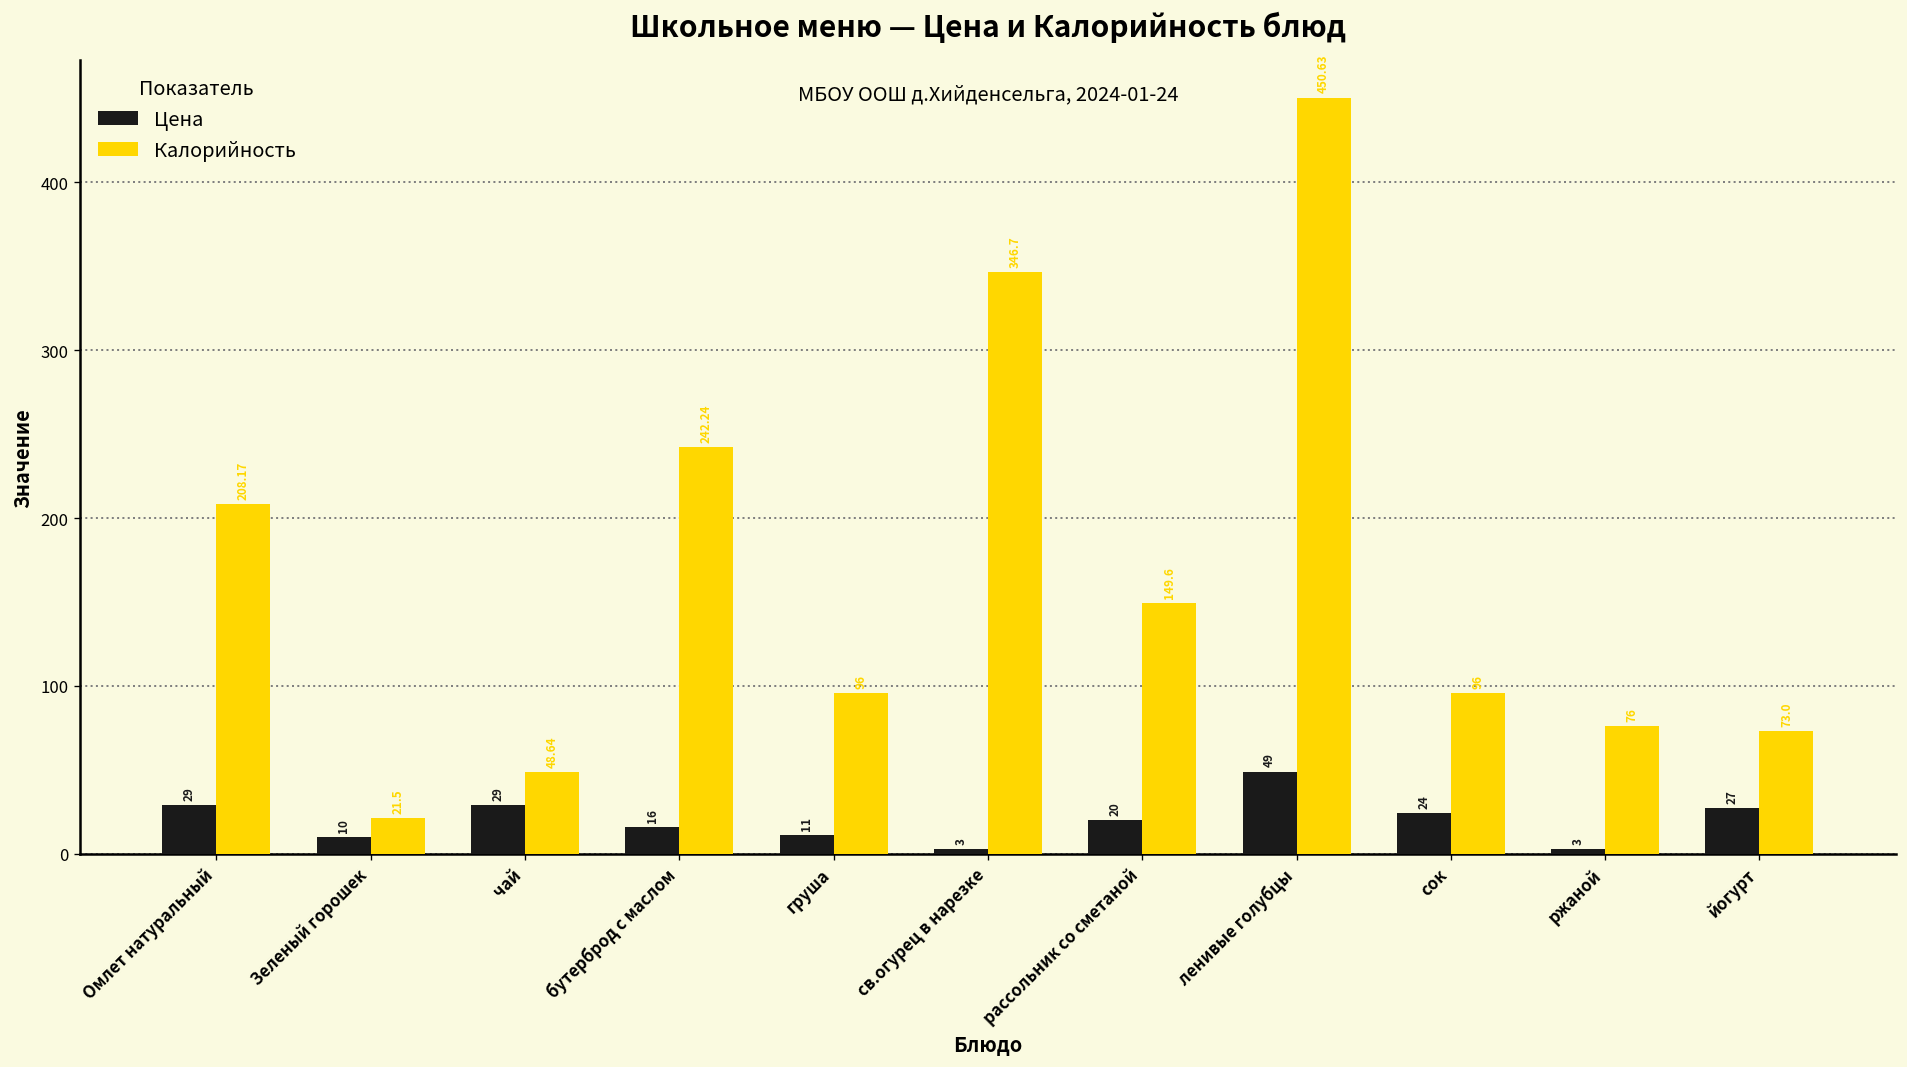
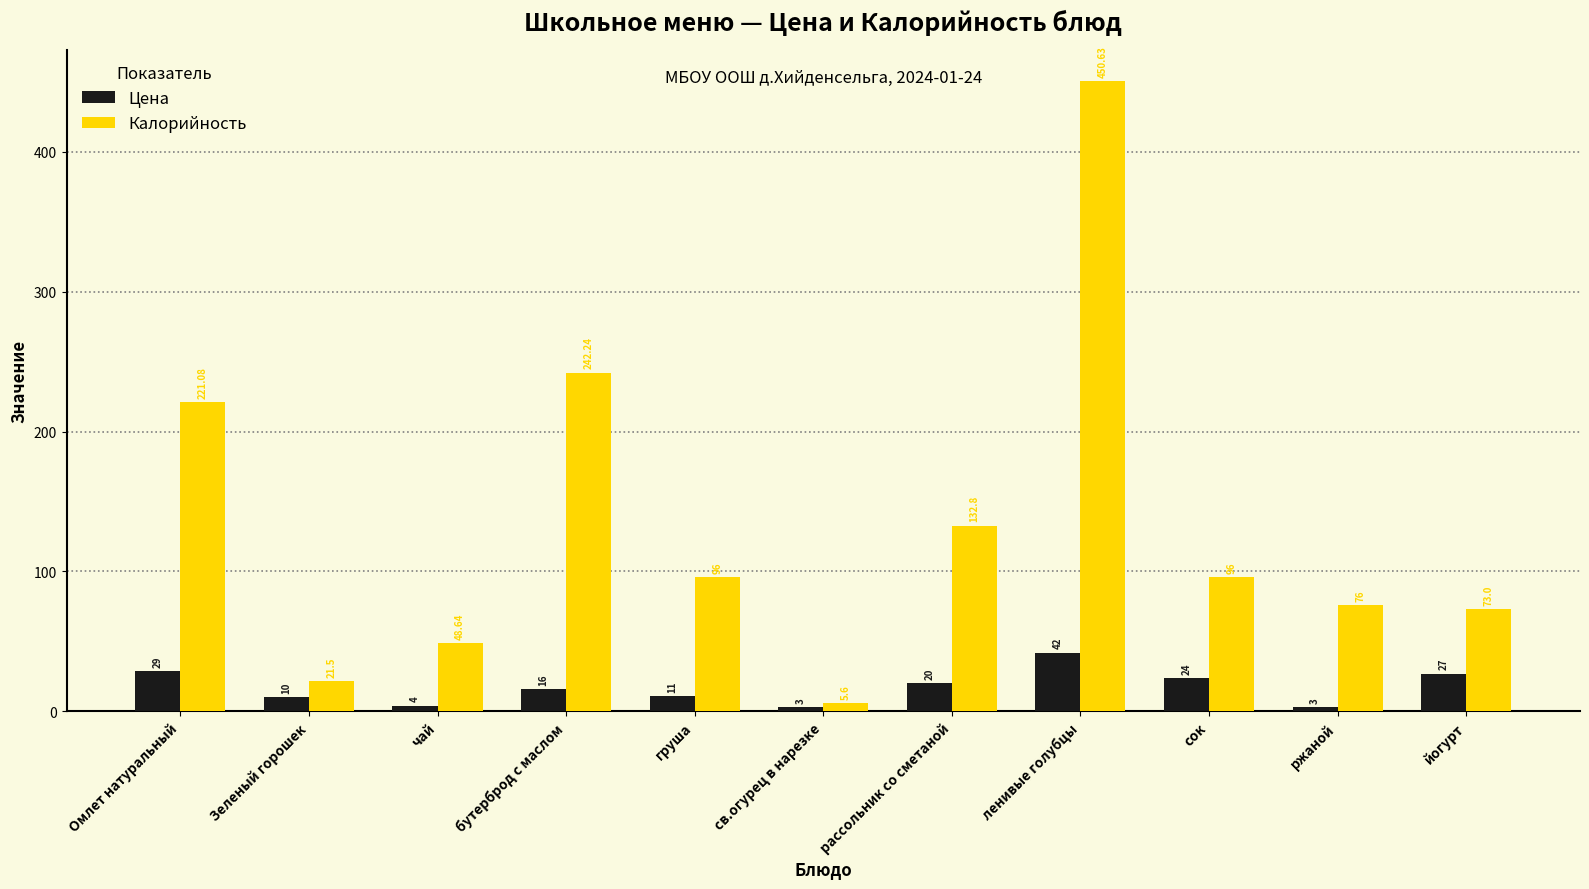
Калорийность, Омлет натуральный: 208.17 -> 221.08
Цена, чай: 29 -> 4
Калорийность, св.огурец в нарезке: 346.7 -> 5.6
Калорийность, рассольник со сметаной: 149.6 -> 132.8
Цена, ленивые голубцы: 49 -> 42
